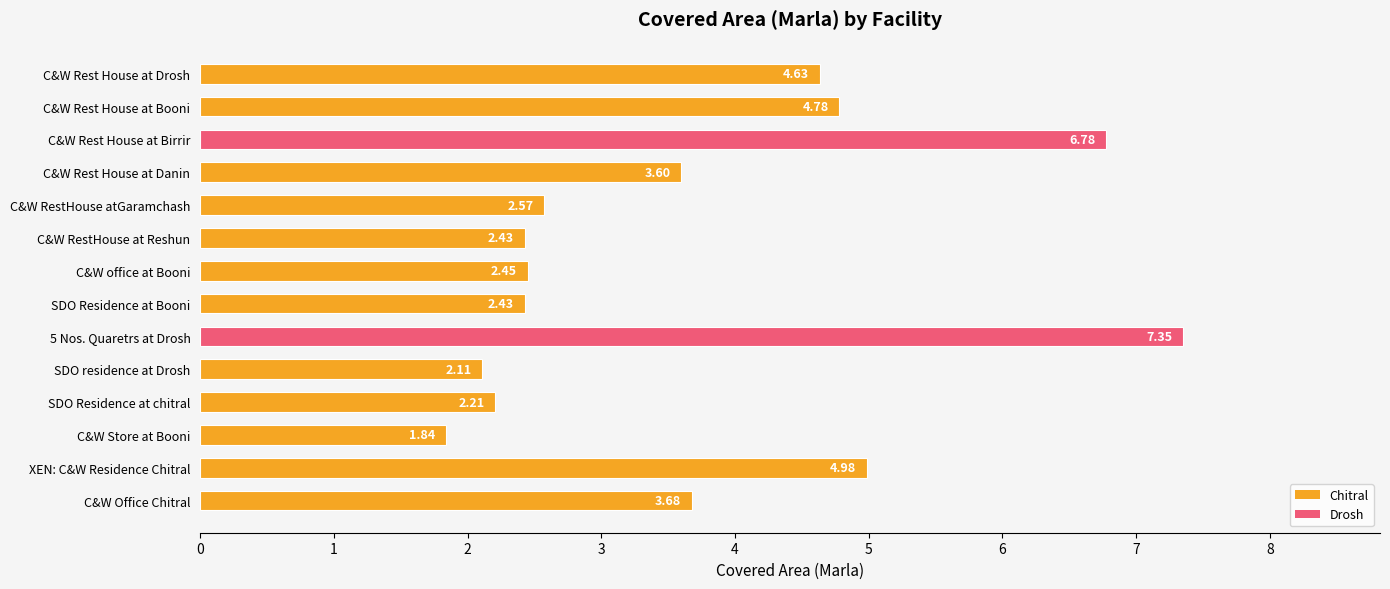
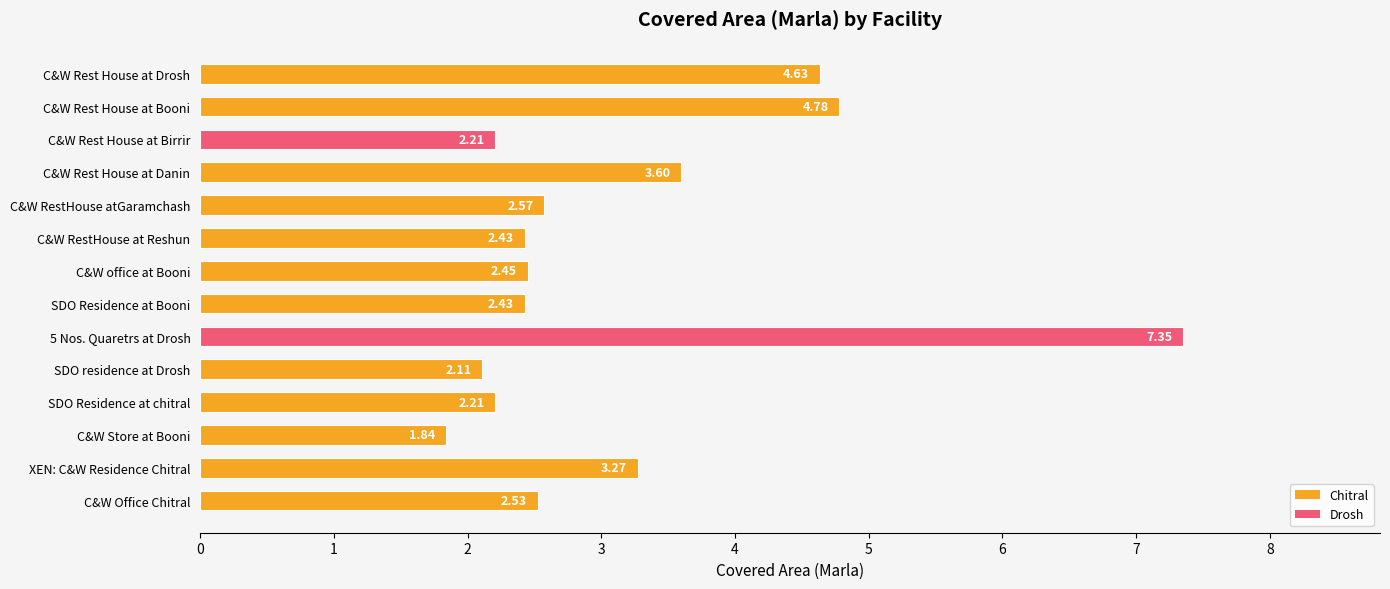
C&W Rest House at Birrir: 6.78 -> 2.21
XEN: C&W Residence Chitral: 4.98 -> 3.27
C&W Office Chitral: 3.68 -> 2.53
